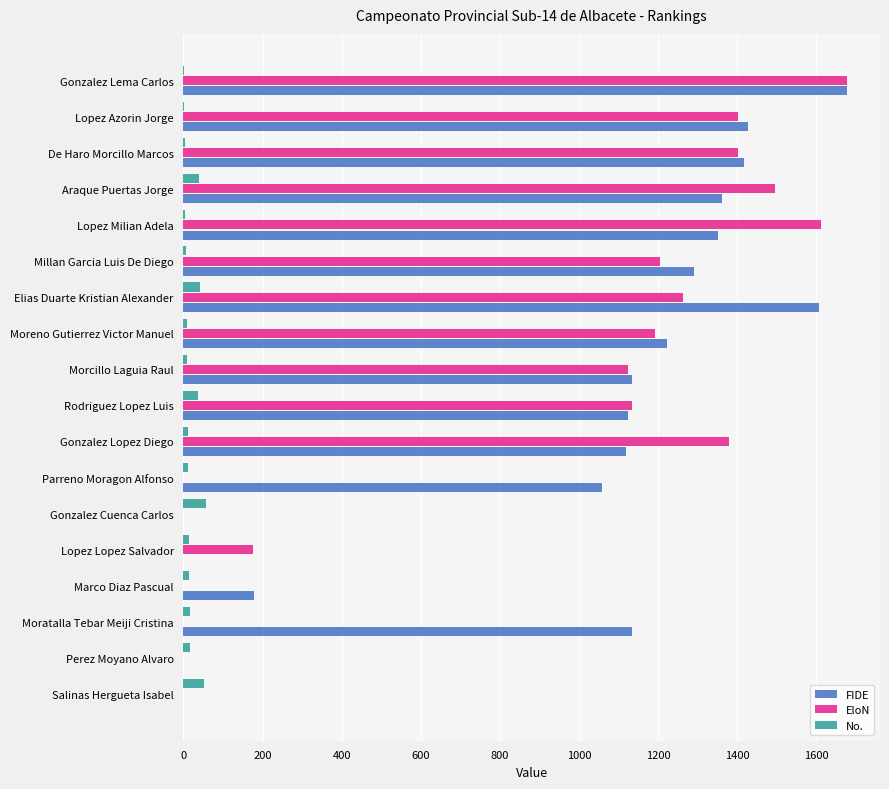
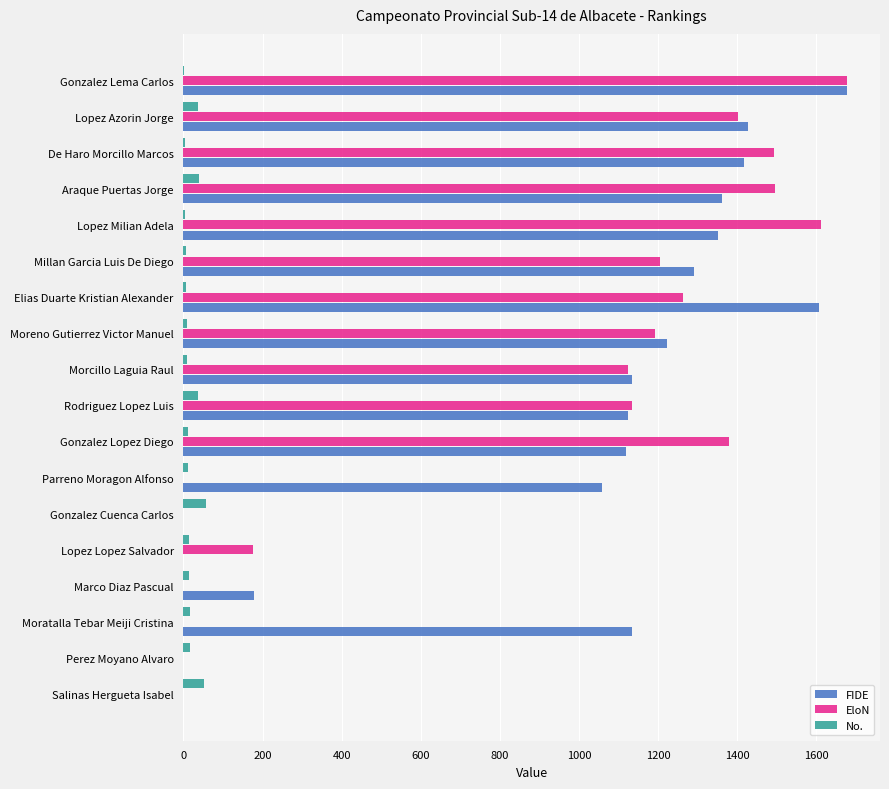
No., Lopez Azorin Jorge: 0 -> 40
EloN, De Haro Morcillo Marcos: 1400 -> 1490
No., Elias Duarte Kristian Alexander: 40 -> 10
